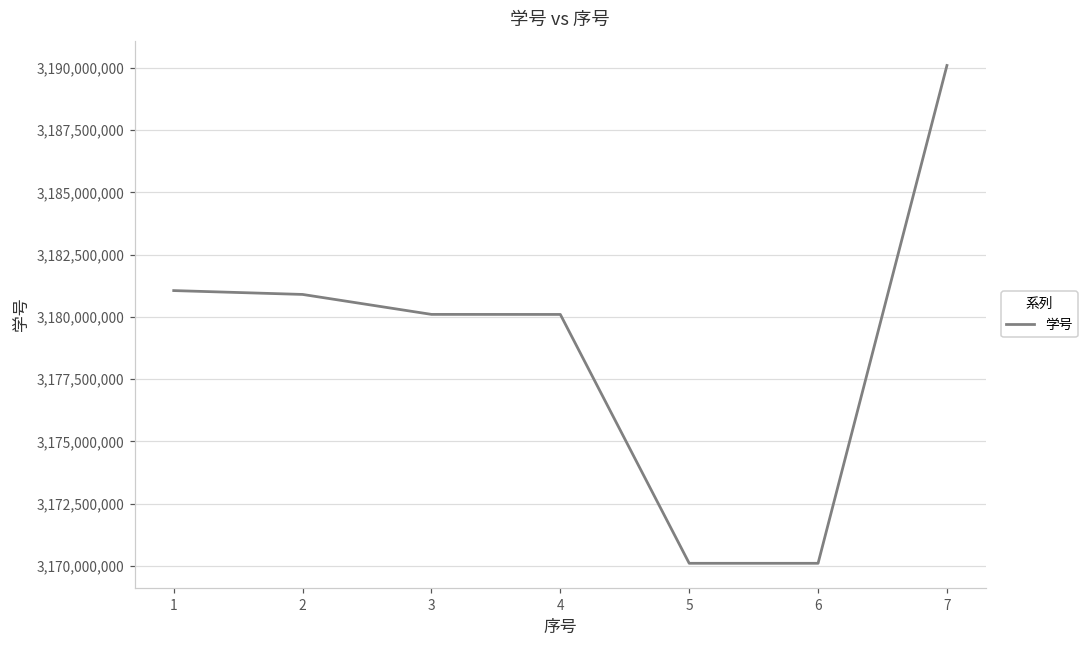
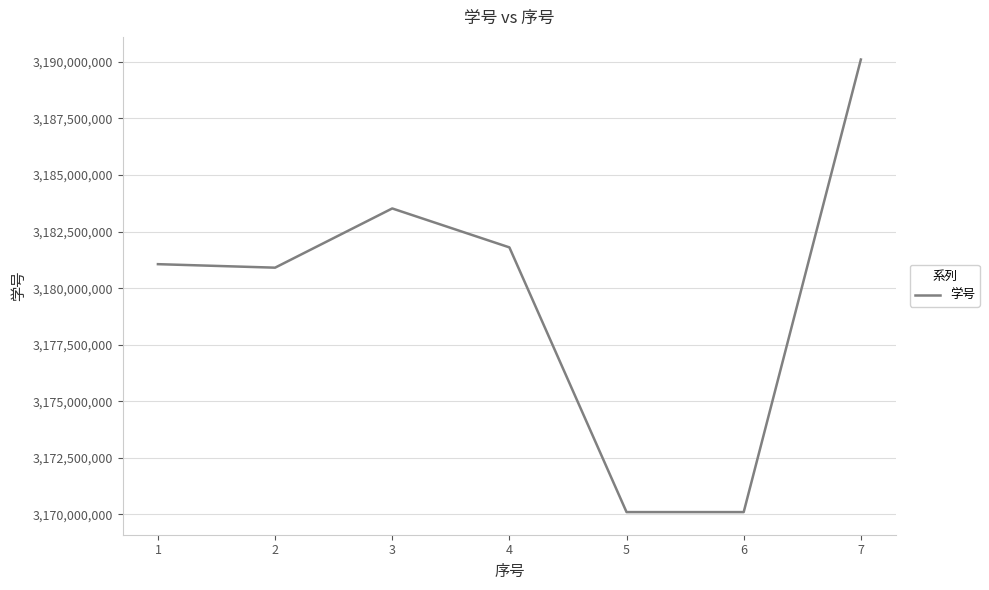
3: 3,180,100,000 -> 3,183,500,000
4: 3,180,100,000 -> 3,181,800,000
